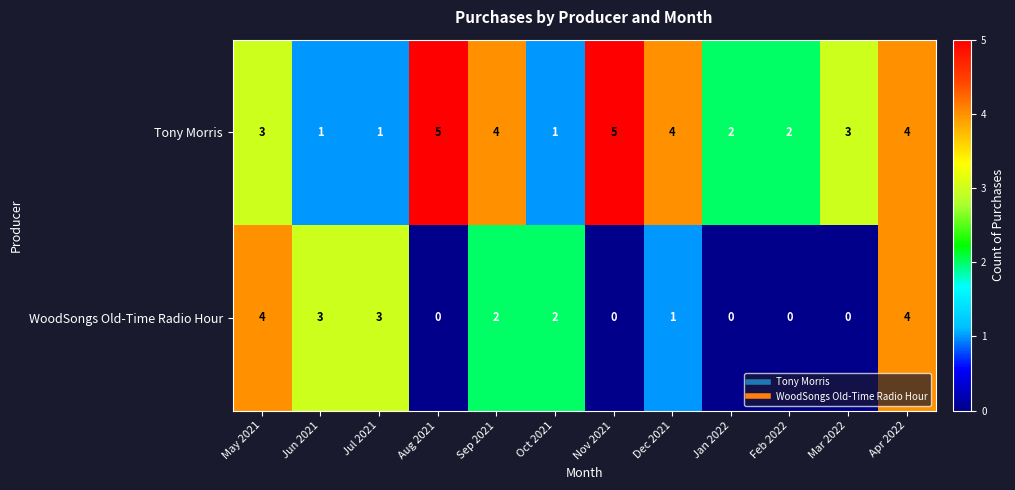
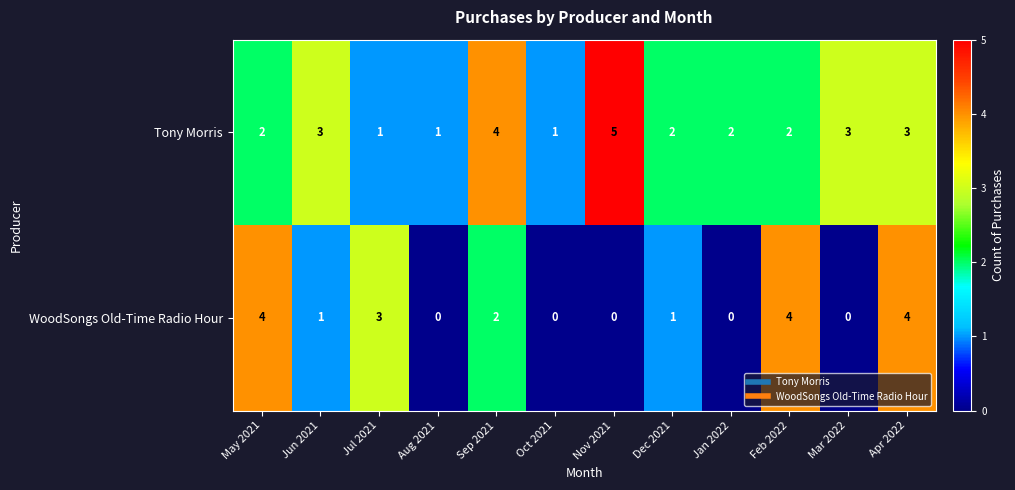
Tony Morris, May 2021: 3 -> 2
Tony Morris, Jun 2021: 1 -> 3
Tony Morris, Aug 2021: 5 -> 1
Tony Morris, Dec 2021: 4 -> 2
Tony Morris, Apr 2022: 4 -> 3
WoodSongs Old-Time Radio Hour, Jun 2021: 3 -> 1
WoodSongs Old-Time Radio Hour, Oct 2021: 2 -> 0
WoodSongs Old-Time Radio Hour, Feb 2022: 0 -> 4
